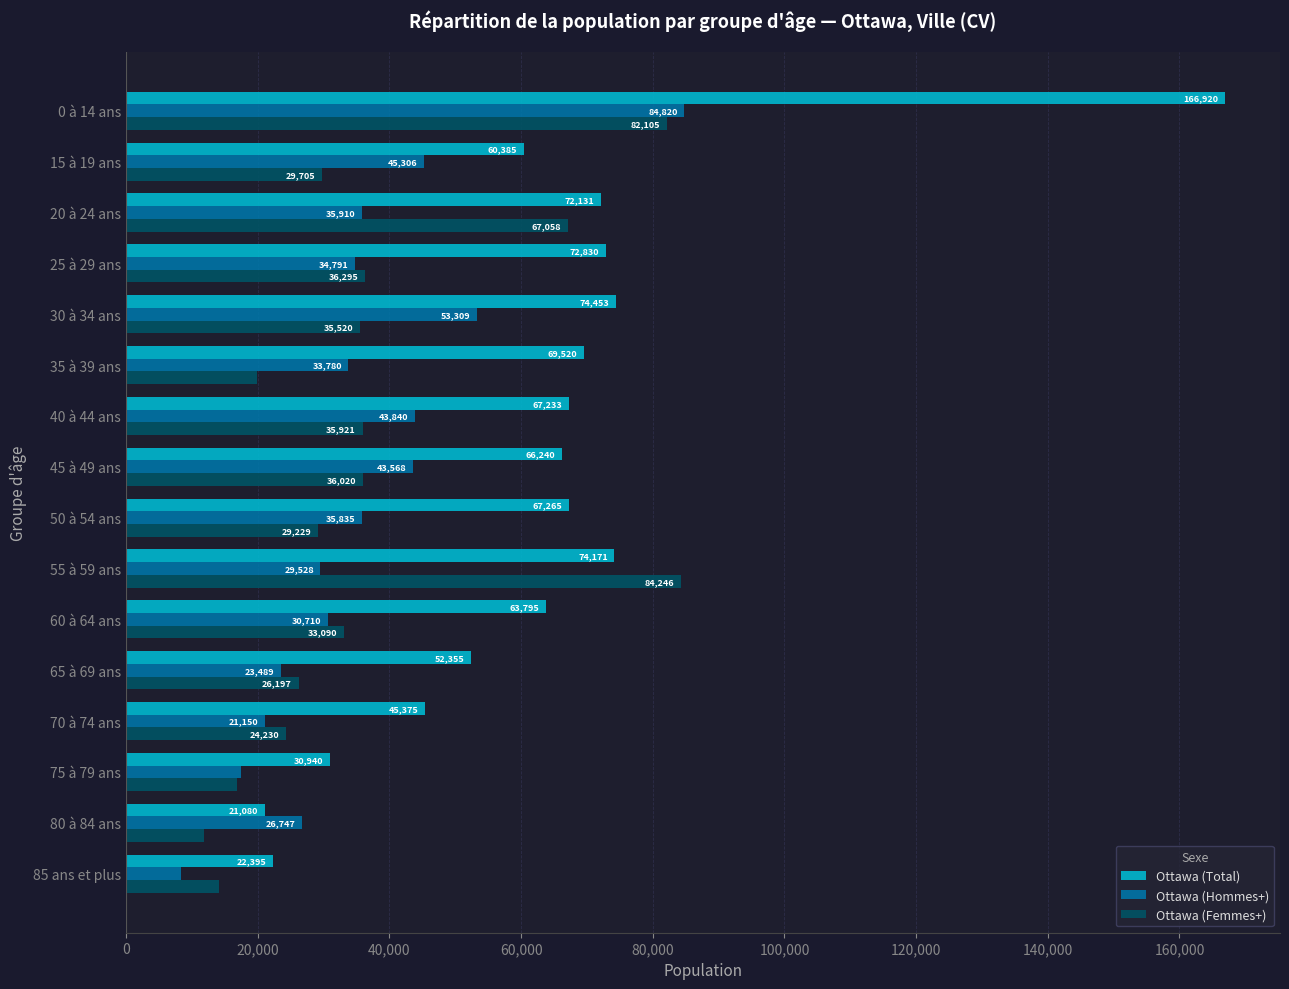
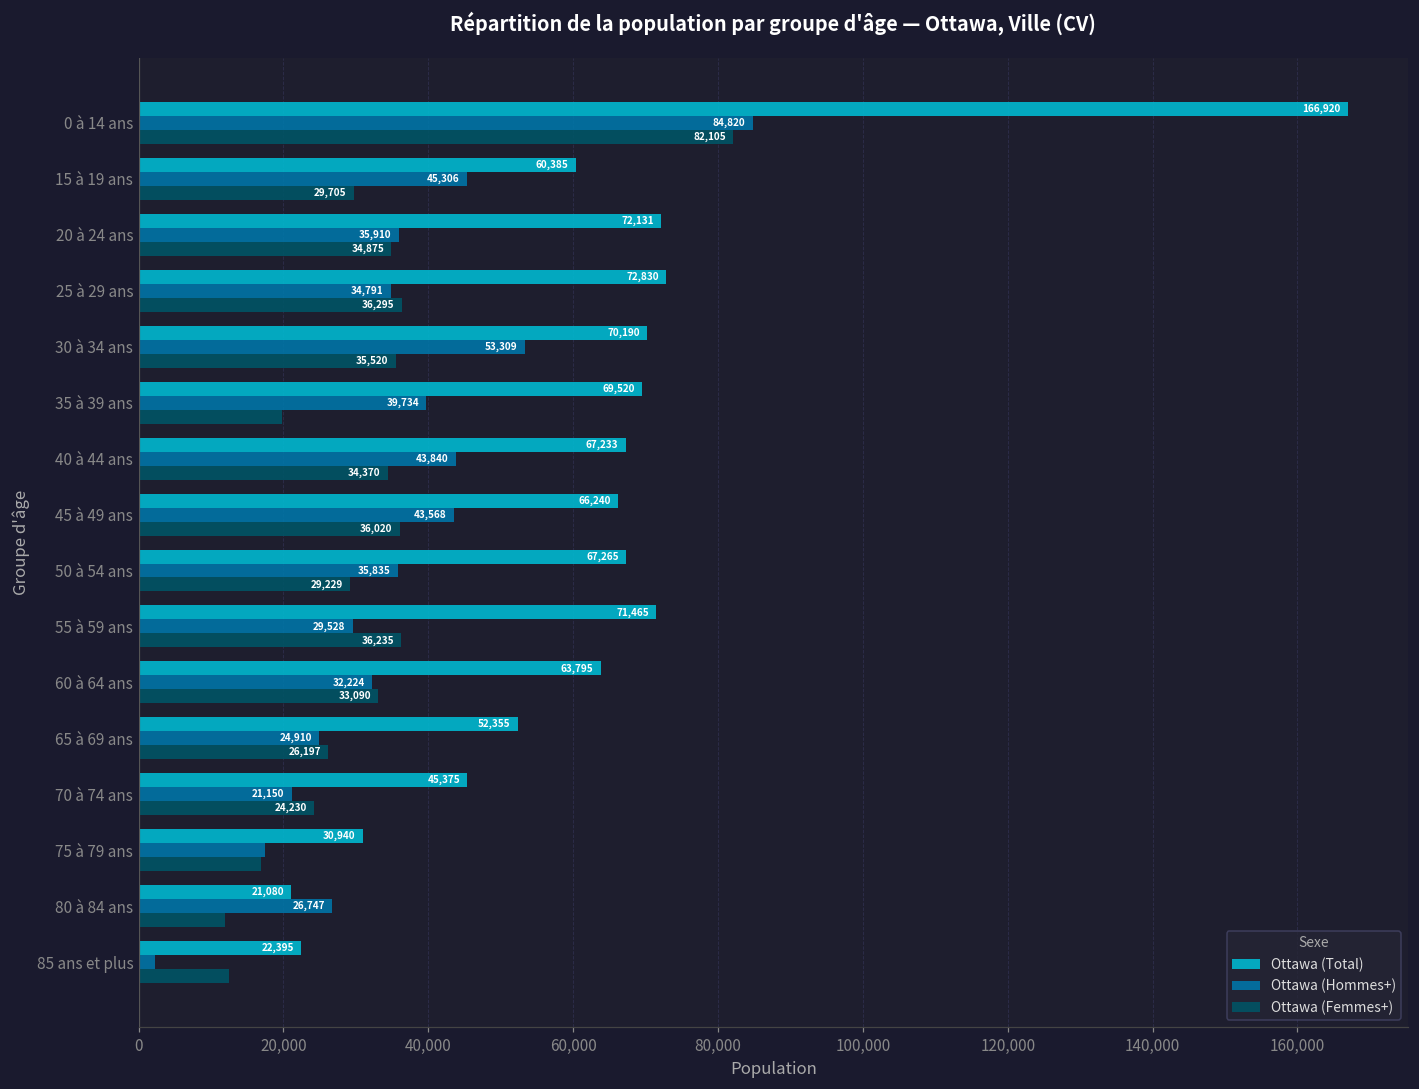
Ottawa (Femmes+), 20 à 24 ans: 67,058 -> 34,875
Ottawa (Total), 30 à 34 ans: 74,453 -> 70,190
Ottawa (Hommes+), 35 à 39 ans: 33,780 -> 39,734
Ottawa (Femmes+), 40 à 44 ans: 35,921 -> 34,370
Ottawa (Total), 55 à 59 ans: 74,171 -> 71,465
Ottawa (Femmes+), 55 à 59 ans: 84,246 -> 36,235
Ottawa (Hommes+), 60 à 64 ans: 30,710 -> 32,224
Ottawa (Hommes+), 65 à 69 ans: 23,489 -> 24,910
Ottawa (Hommes+), 85 ans et plus: 8,000 -> 2,000
Ottawa (Femmes+), 85 ans et plus: 14,000 -> 13,000
